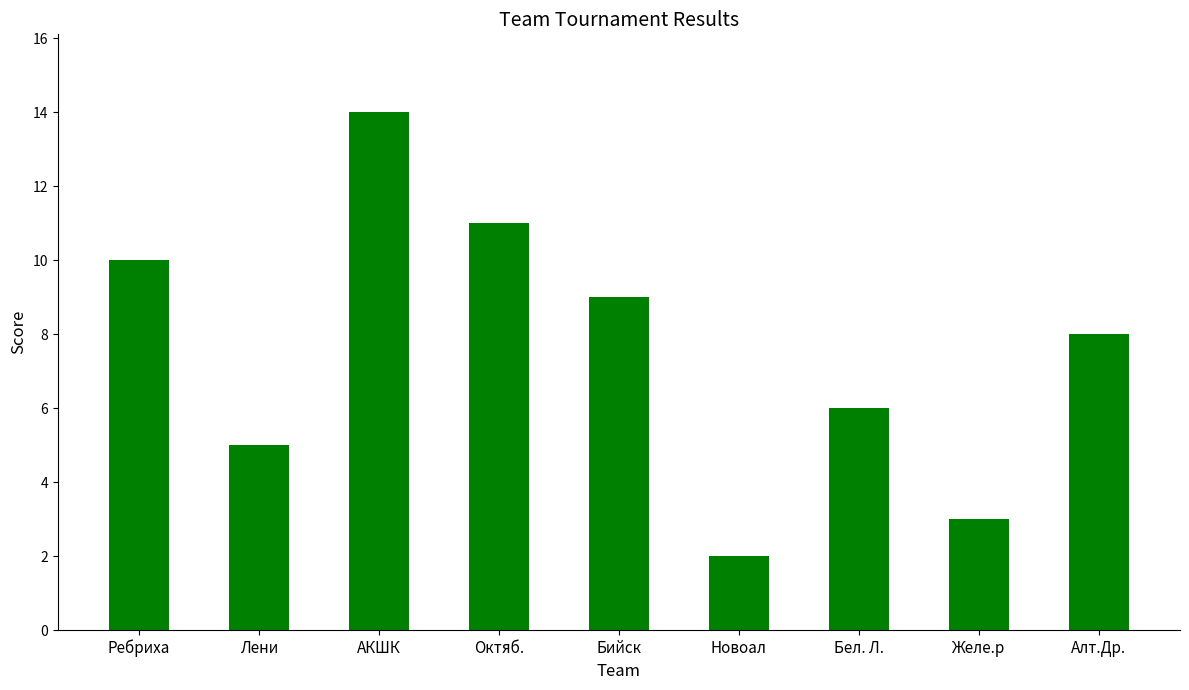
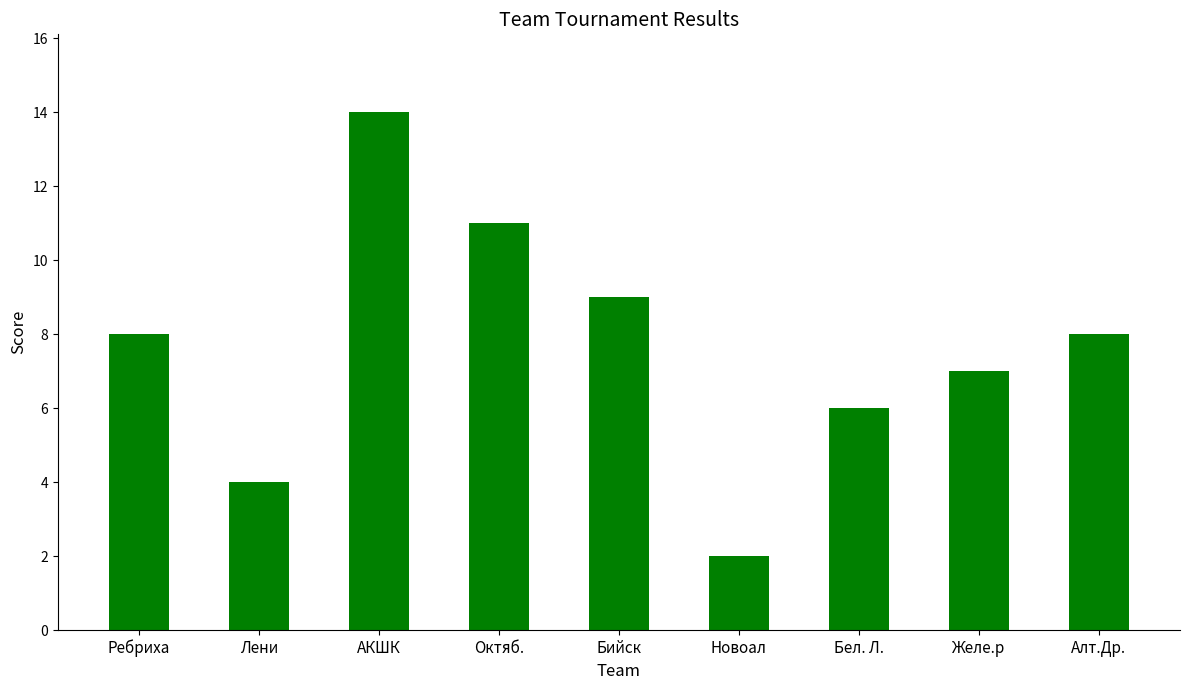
Ребриха: 10 -> 8
Лени: 5 -> 4
Желе.р: 3 -> 7
